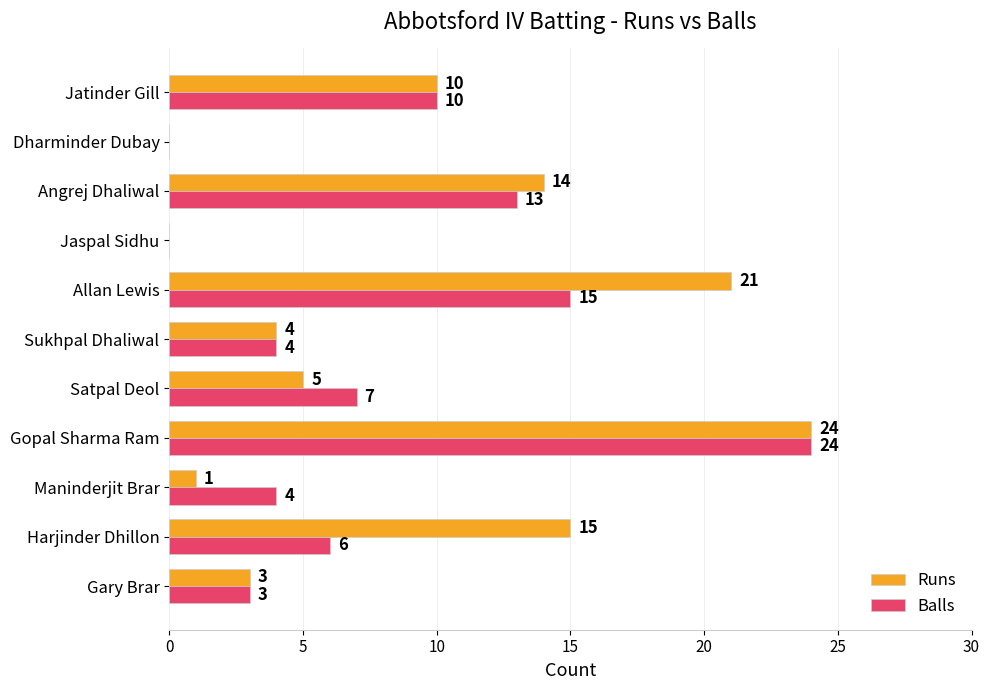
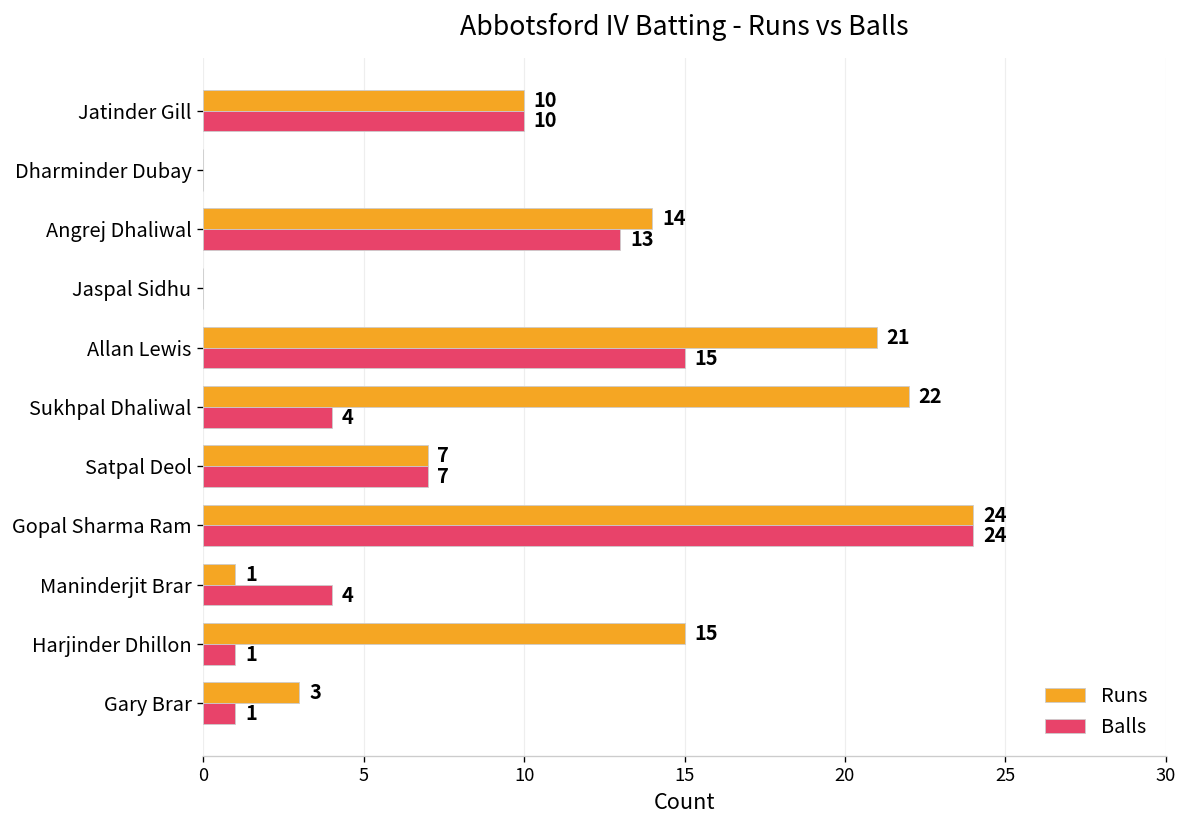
Runs, Sukhpal Dhaliwal: 4 -> 22
Runs, Satpal Deol: 5 -> 7
Balls, Harjinder Dhillon: 6 -> 1
Balls, Gary Brar: 3 -> 1
